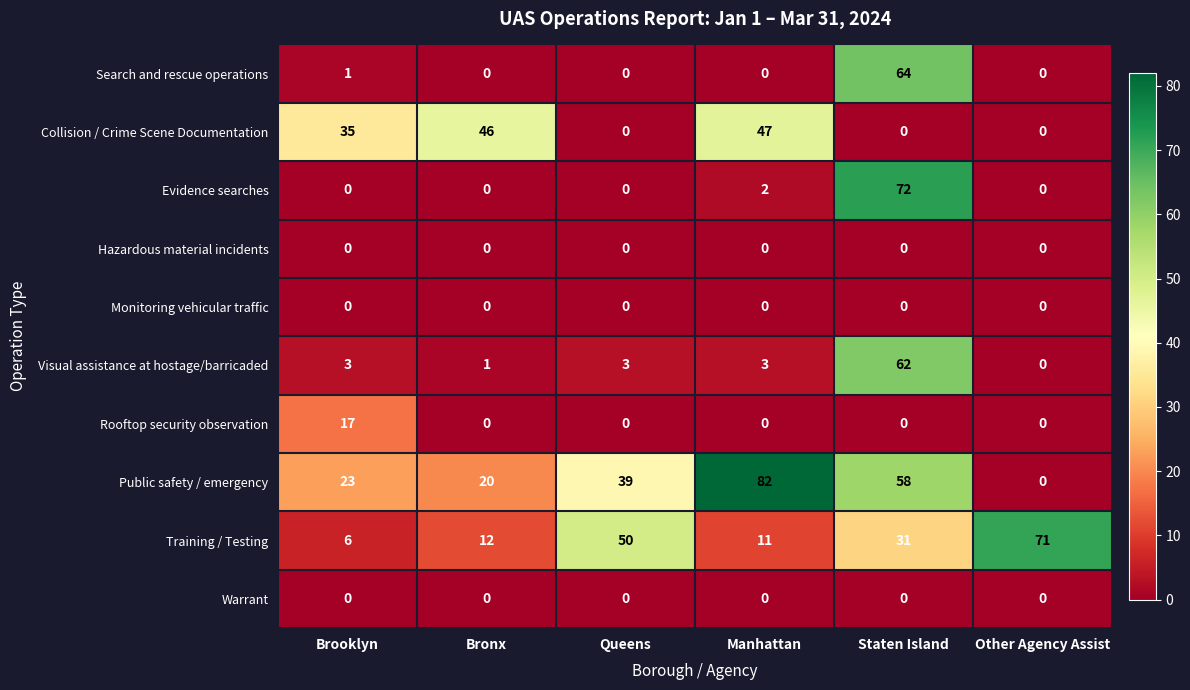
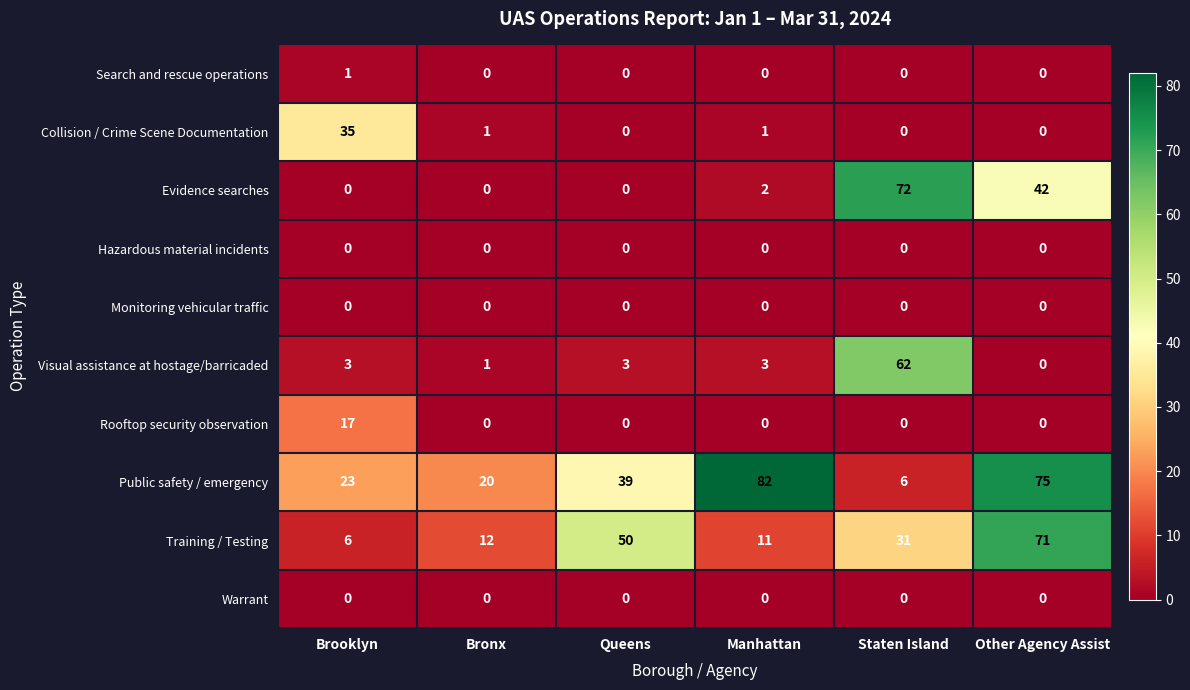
Search and rescue operations, Staten Island: 64 -> 0
Collision / Crime Scene Documentation, Bronx: 46 -> 1
Collision / Crime Scene Documentation, Manhattan: 47 -> 1
Evidence searches, Other Agency Assist: 0 -> 42
Public safety / emergency, Staten Island: 58 -> 6
Public safety / emergency, Other Agency Assist: 0 -> 75
